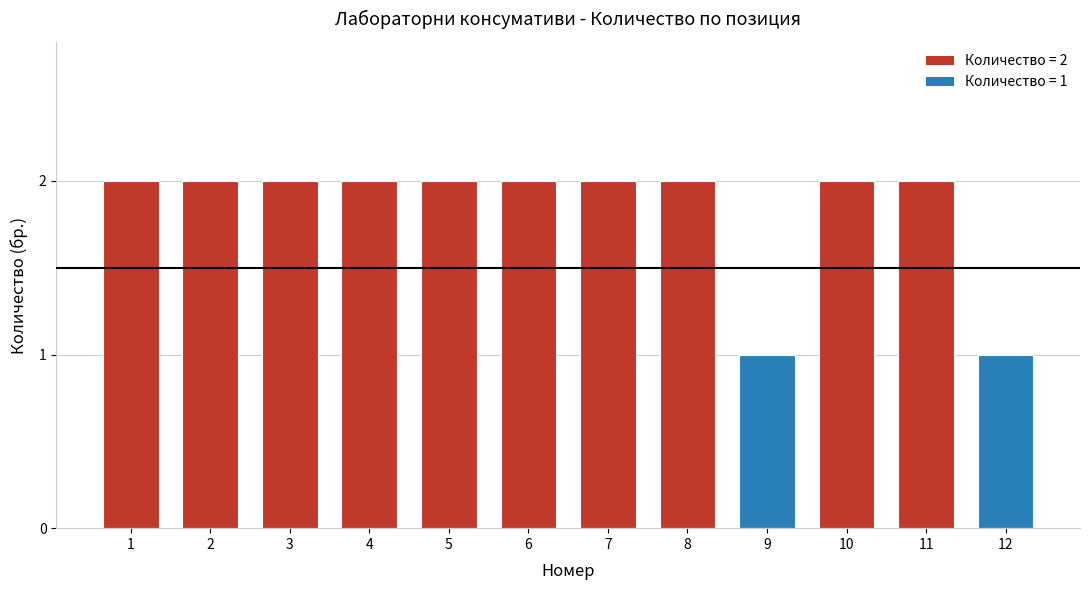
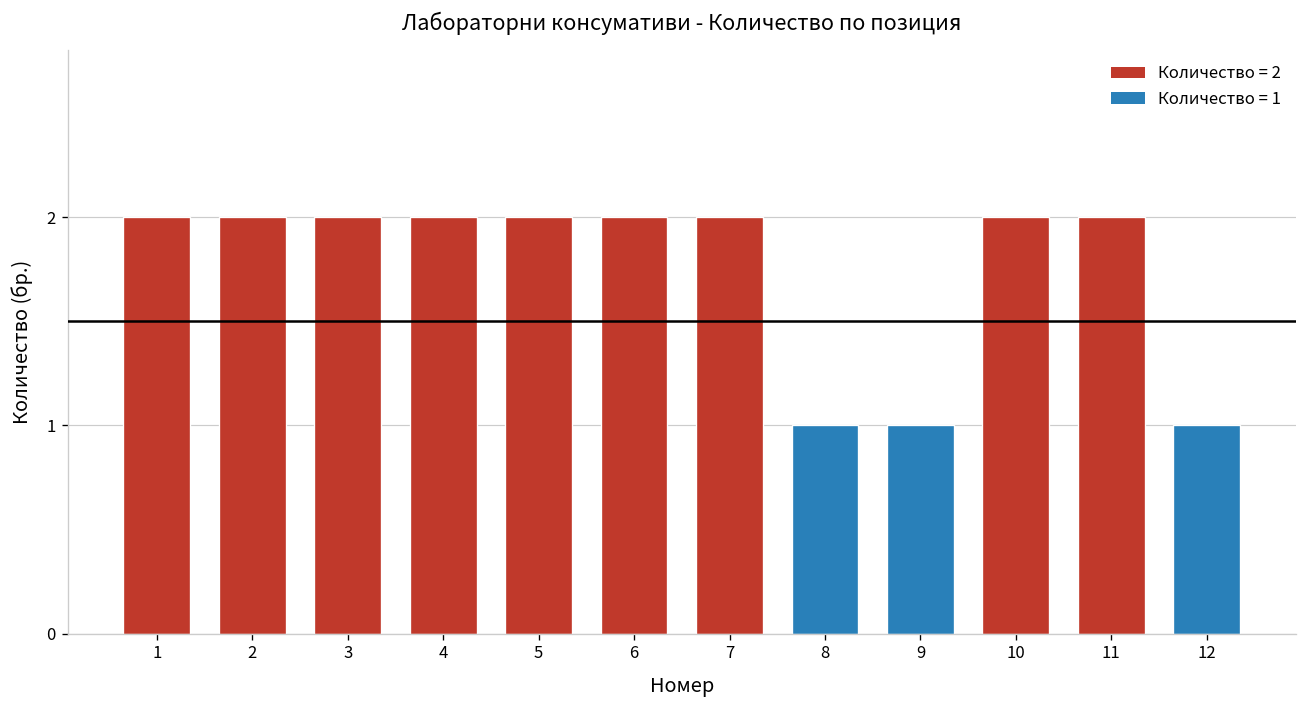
8: 2 -> 1
